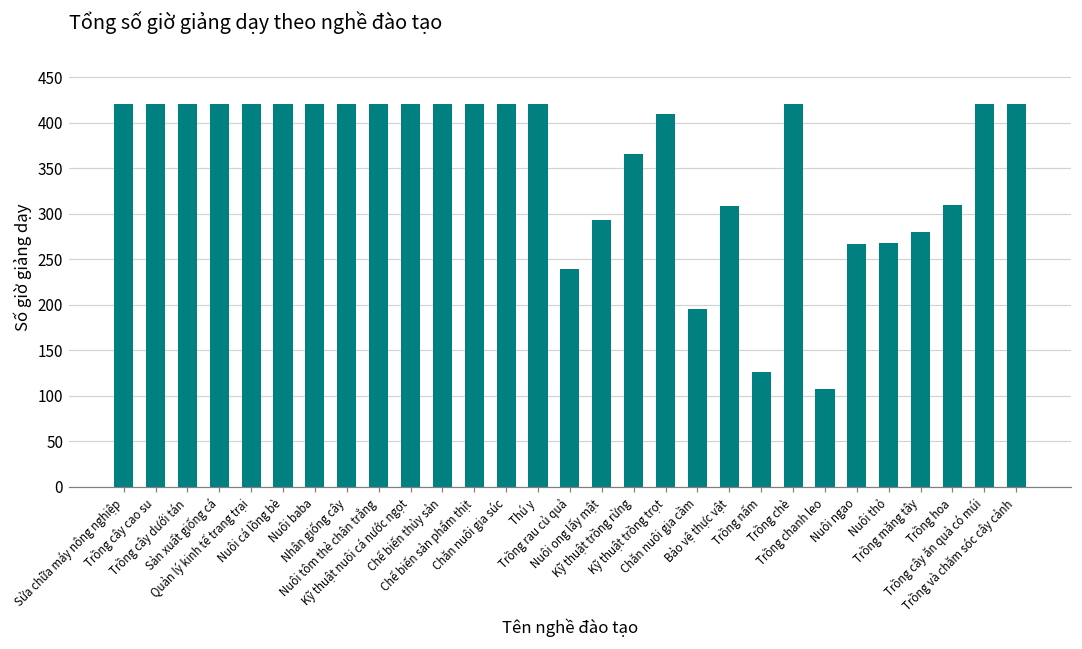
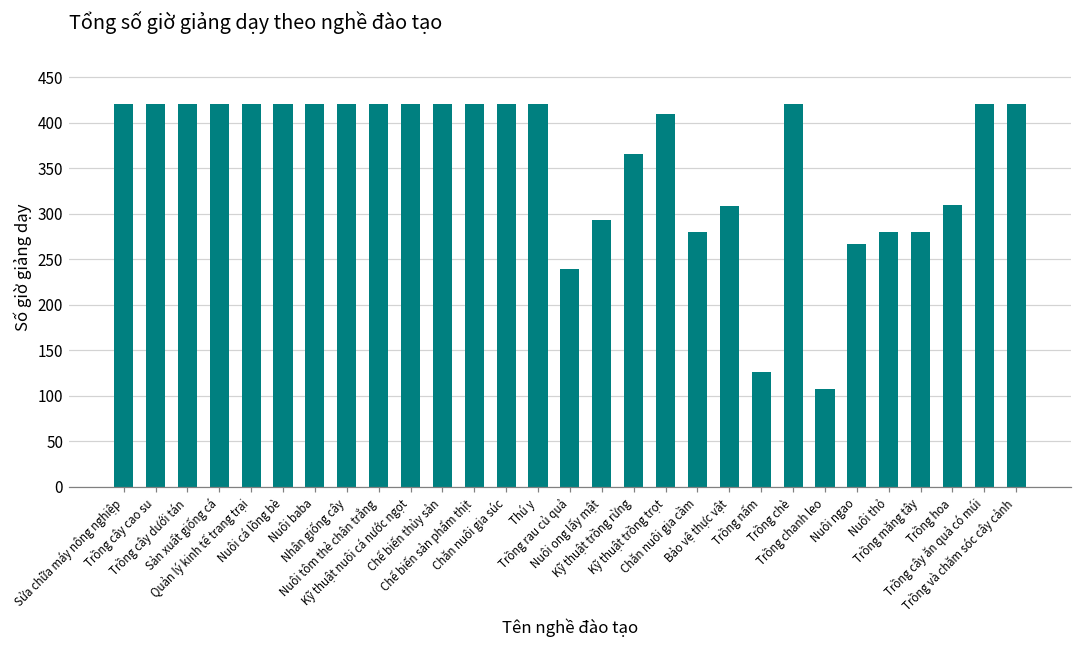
Chăn nuôi gia cầm: 200 -> 280
Nuôi thỏ: 270 -> 280
